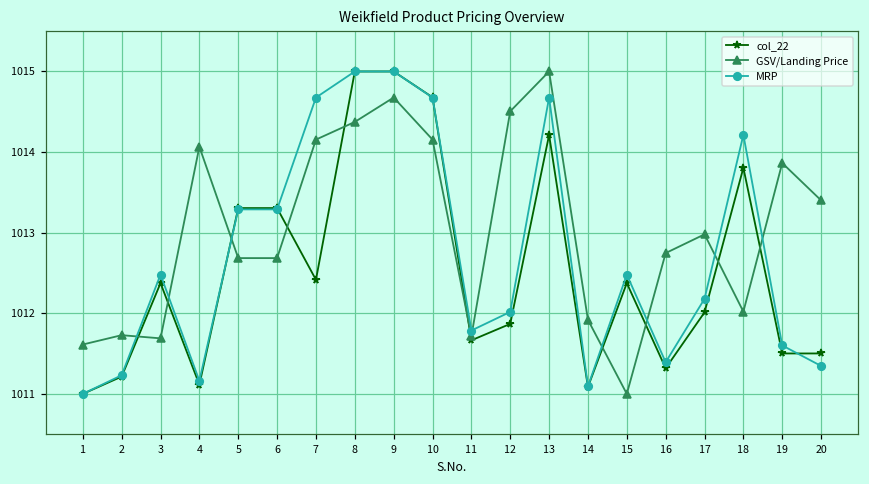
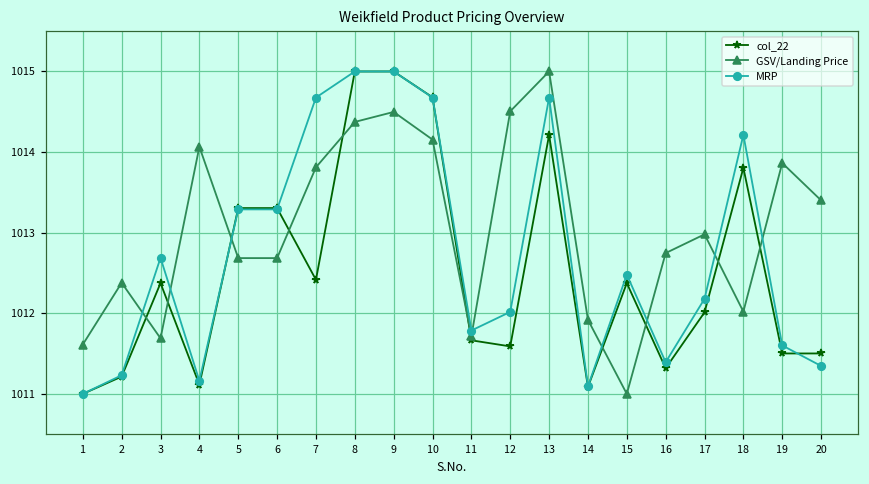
GSV/Landing Price, 2: 1011.7 -> 1012.4
MRP, 3: 1012.5 -> 1012.7
GSV/Landing Price, 7: 1014.2 -> 1013.8
GSV/Landing Price, 9: 1014.7 -> 1014.5
col_22, 12: 1011.9 -> 1011.6
